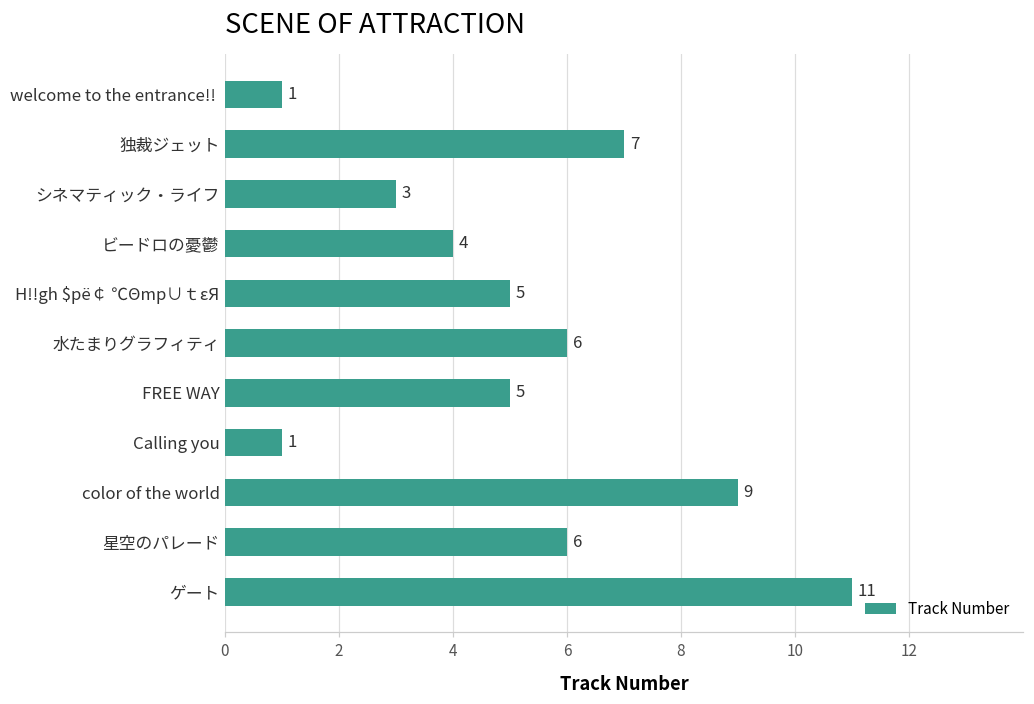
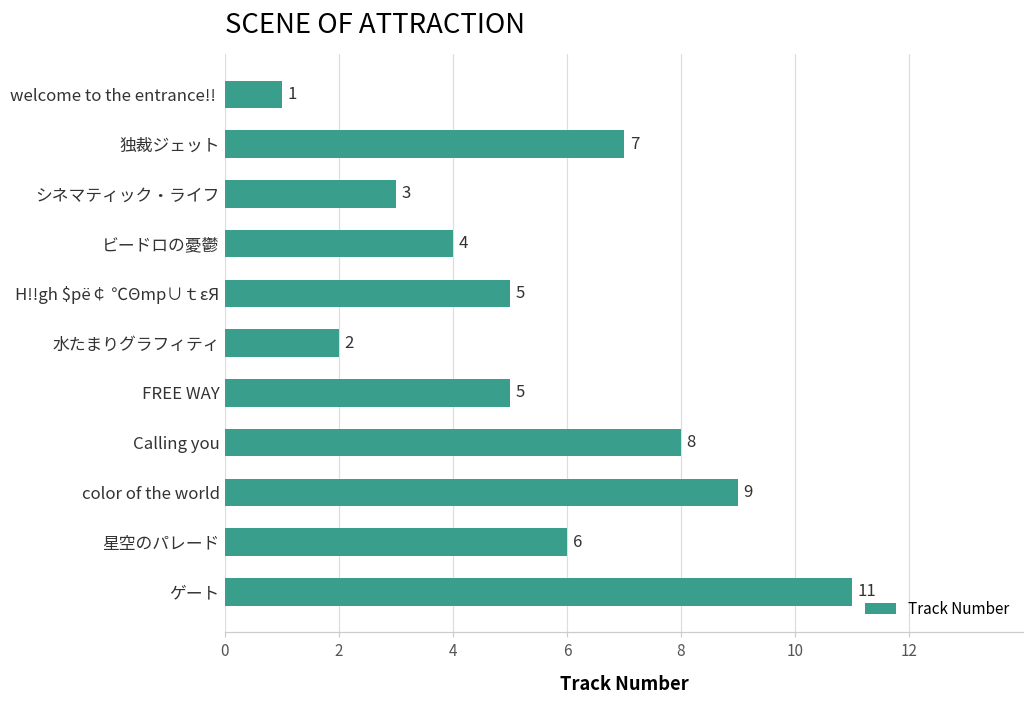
水たまりグラフィティ: 6 -> 2
Calling you: 1 -> 8
